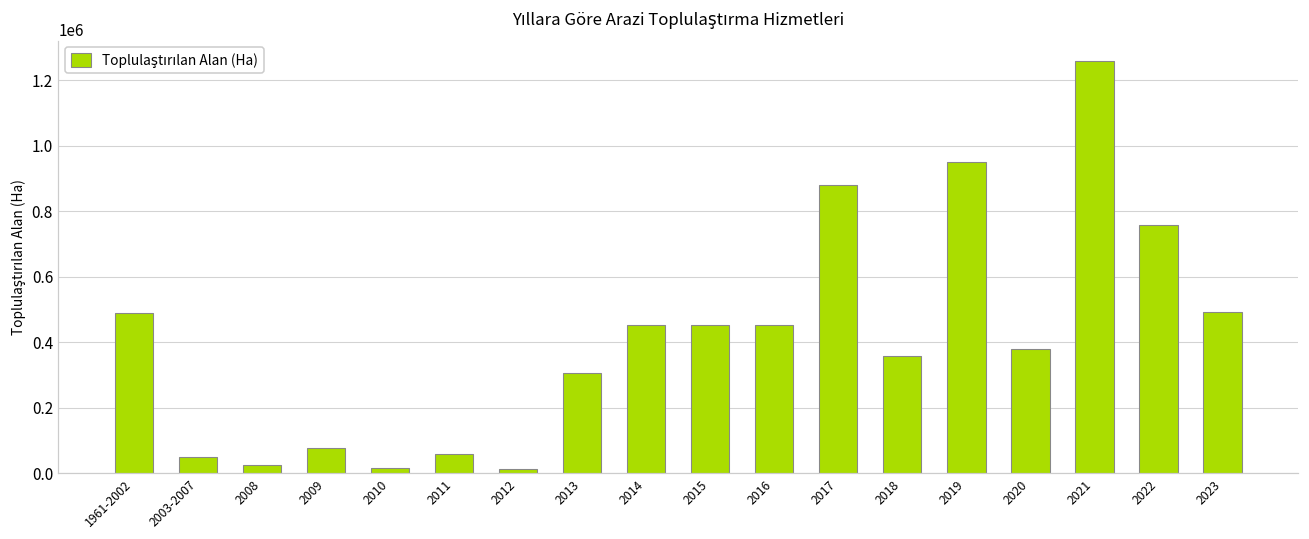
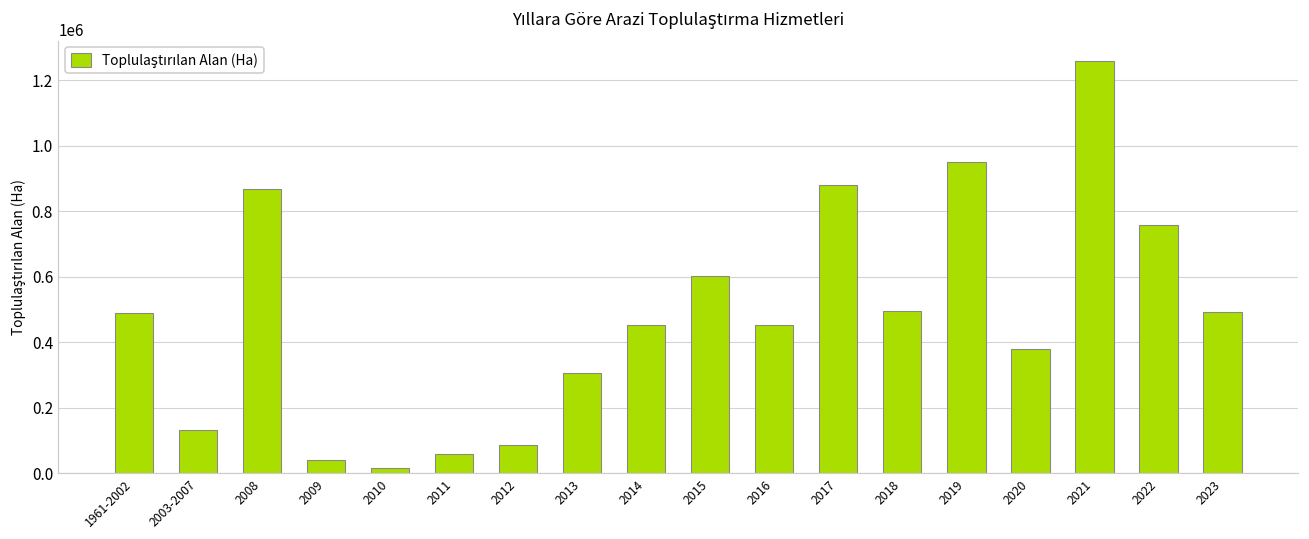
2003-2007: 50000 -> 130000
2008: 30000 -> 870000
2009: 80000 -> 40000
2012: 10000 -> 90000
2015: 450000 -> 600000
2018: 360000 -> 500000
